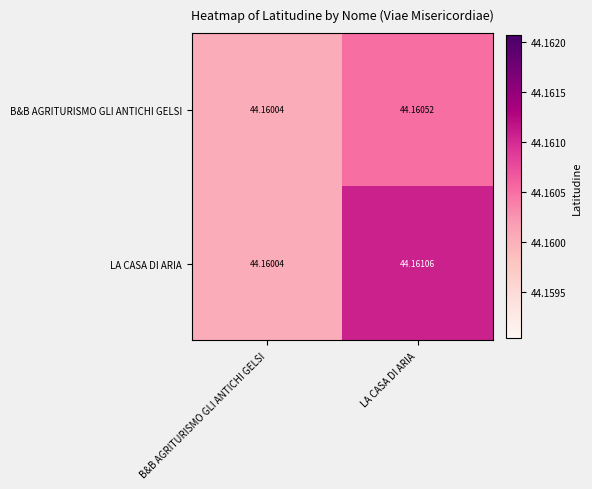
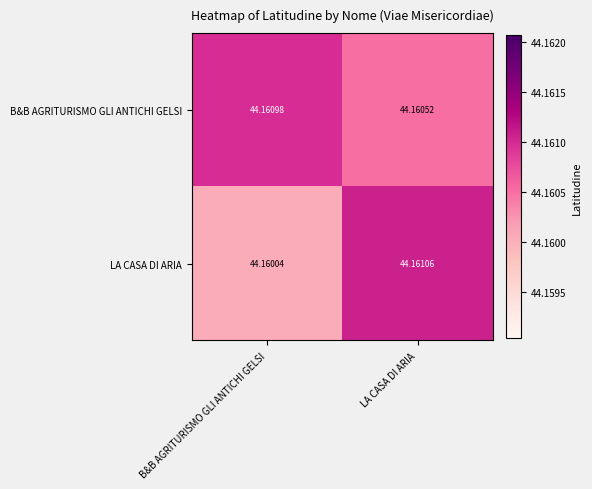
B&B AGRITURISMO GLI ANTICHI GELSI, B&B AGRITURISMO GLI ANTICHI GELSI: 44.16004 -> 44.16098
